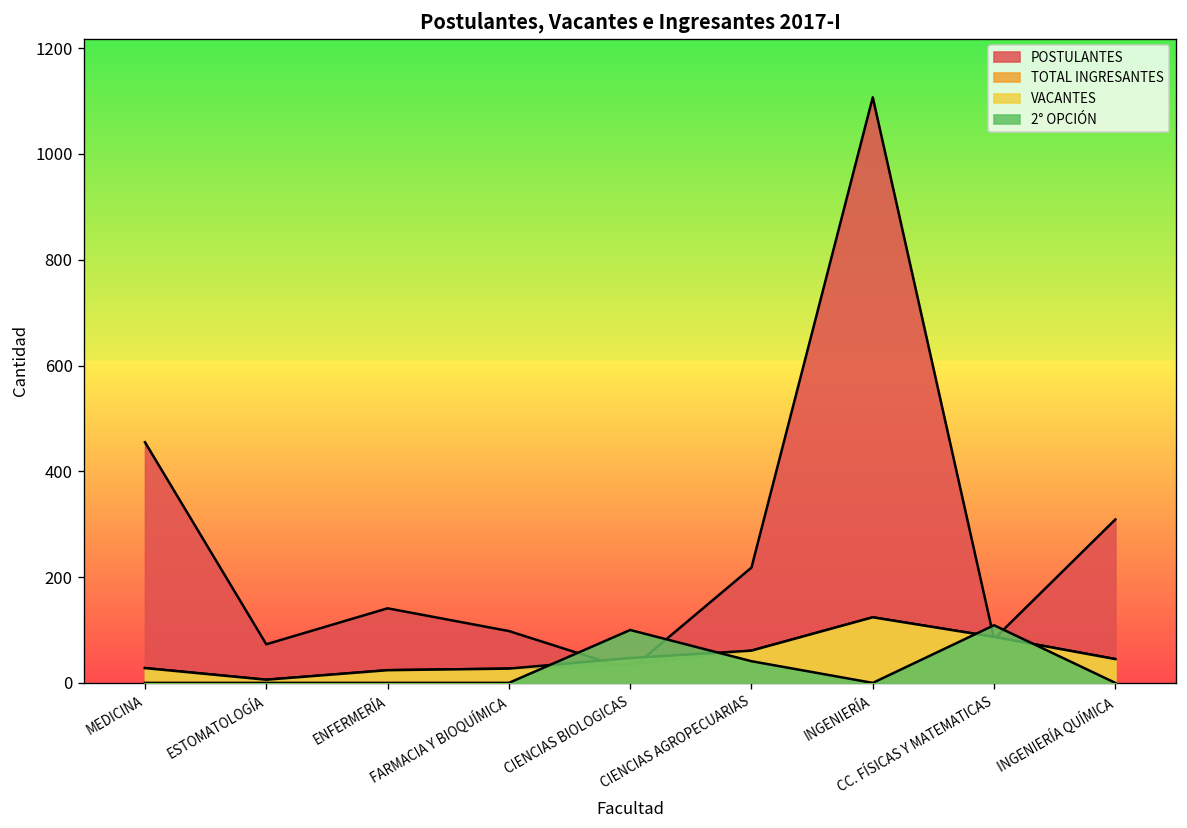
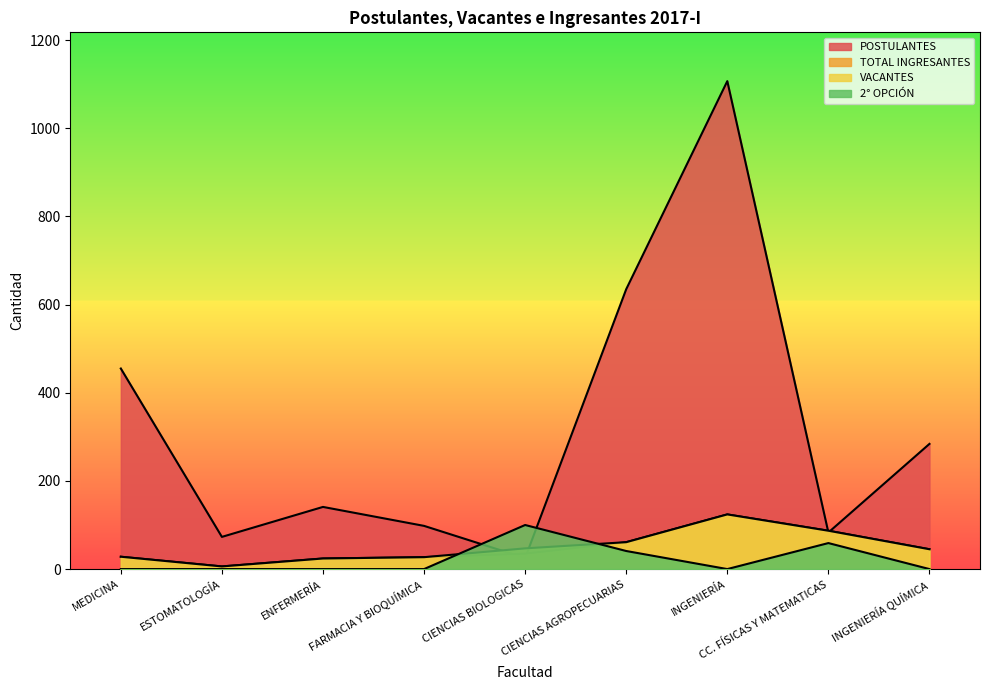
POSTULANTES, CIENCIAS AGROPECUARIAS: 220 -> 640
2° OPCIÓN, CC. FÍSICAS Y MATEMATICAS: 110 -> 60
POSTULANTES, INGENIERÍA QUÍMICA: 310 -> 280
